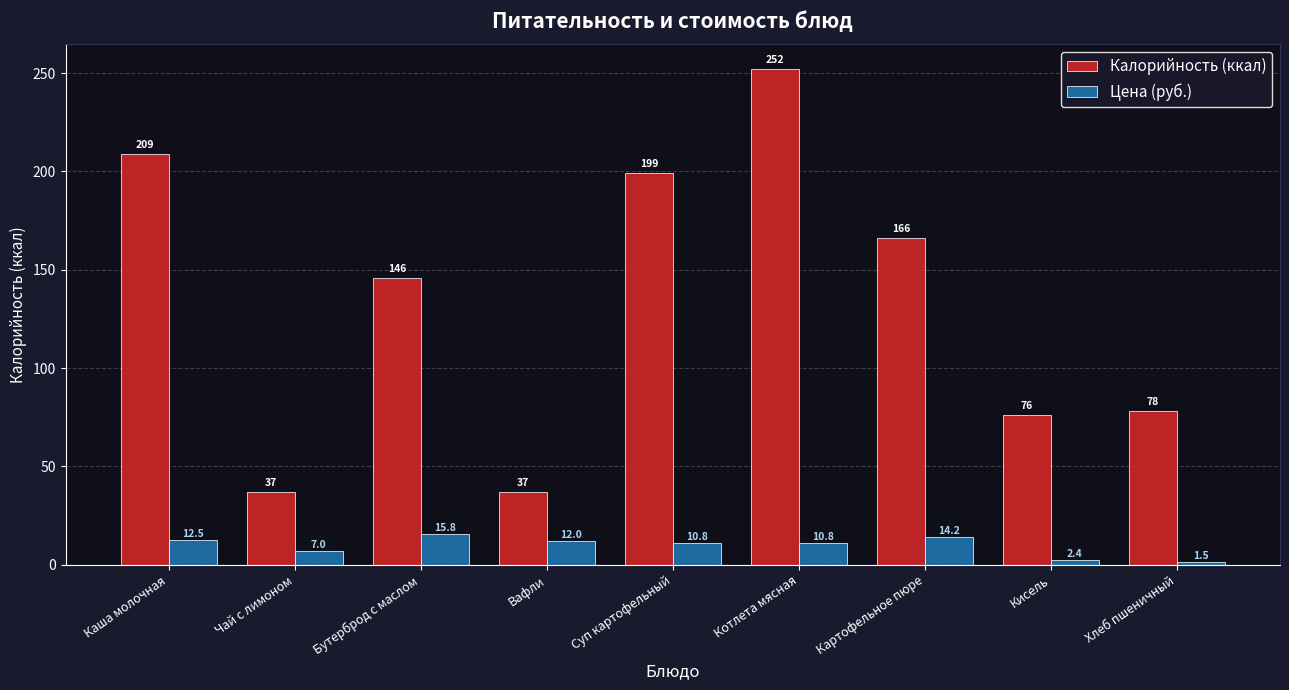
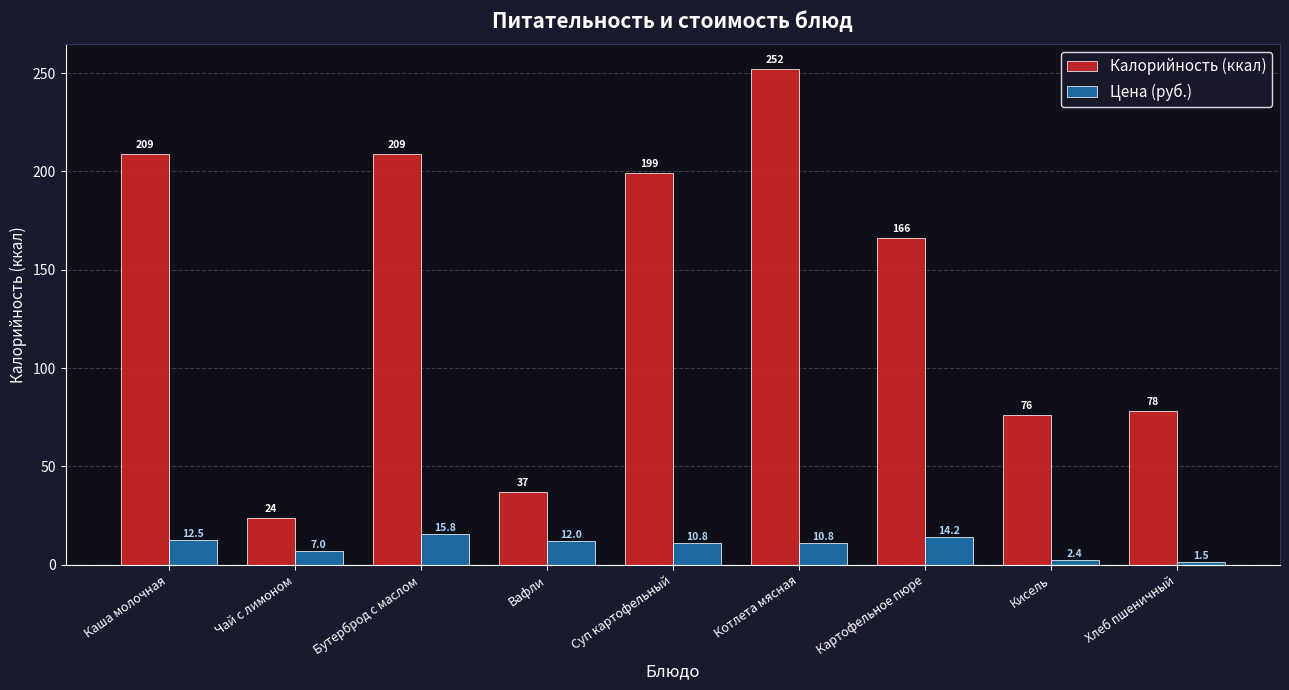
Калорийность (ккал), Чай с лимоном: 37 -> 24
Калорийность (ккал), Бутерброд с маслом: 146 -> 209
